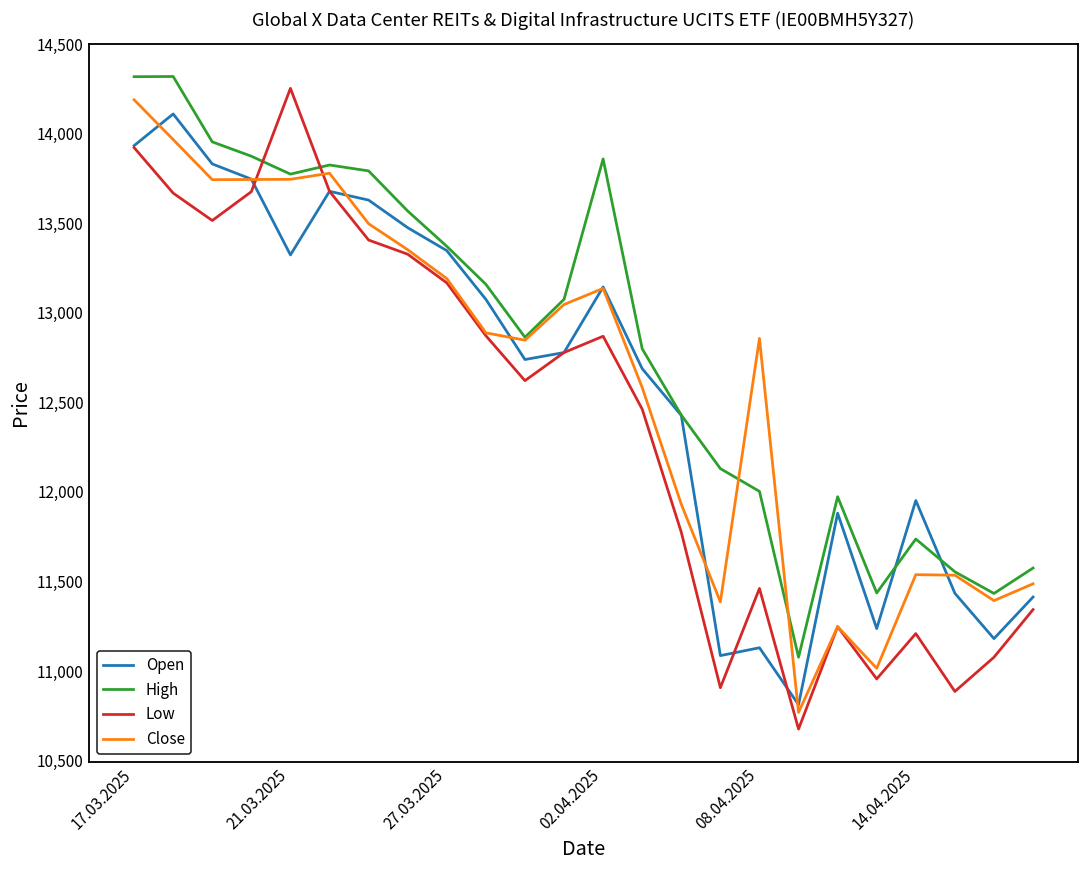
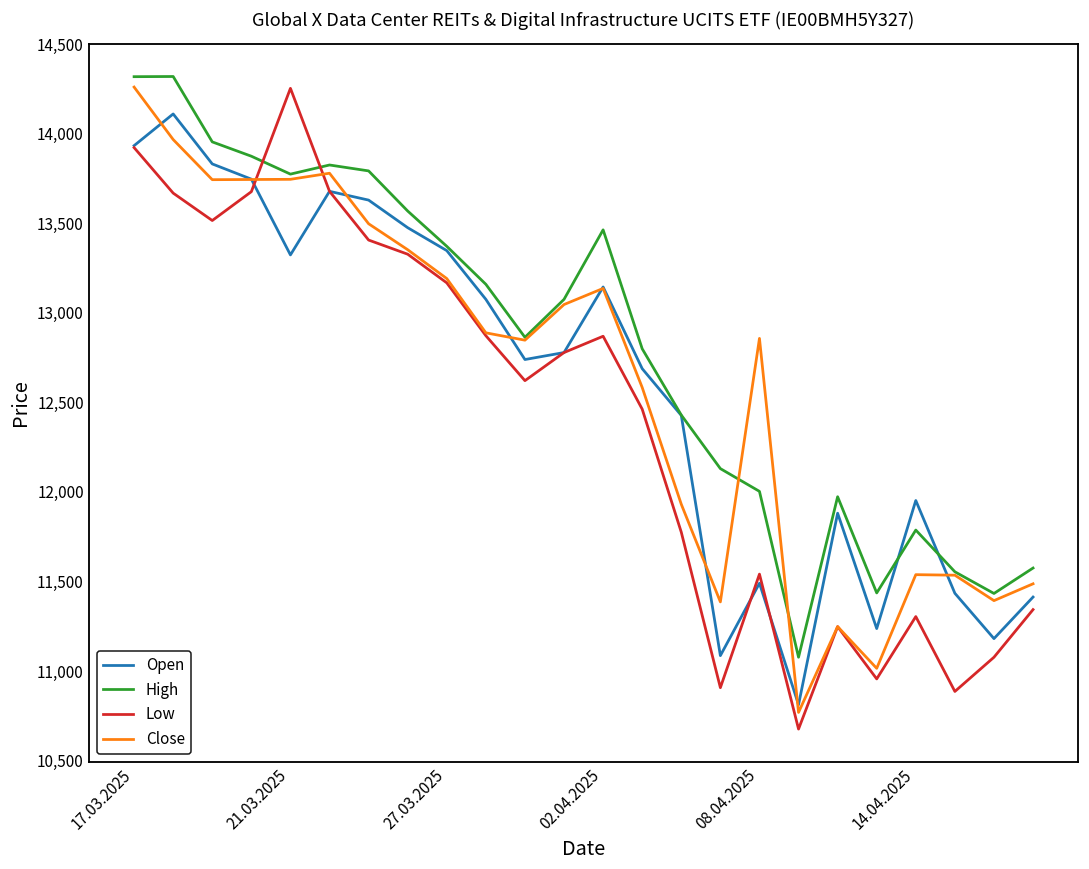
Close, 17.03.2025: 14,190 -> 14,260
High, 02.04.2025: 13,860 -> 13,460
Open, 08.04.2025: 11,130 -> 11,490
Low, 08.04.2025: 11,460 -> 11,540
High, 14.04.2025: 11,740 -> 11,790
Low, 14.04.2025: 11,210 -> 11,300
